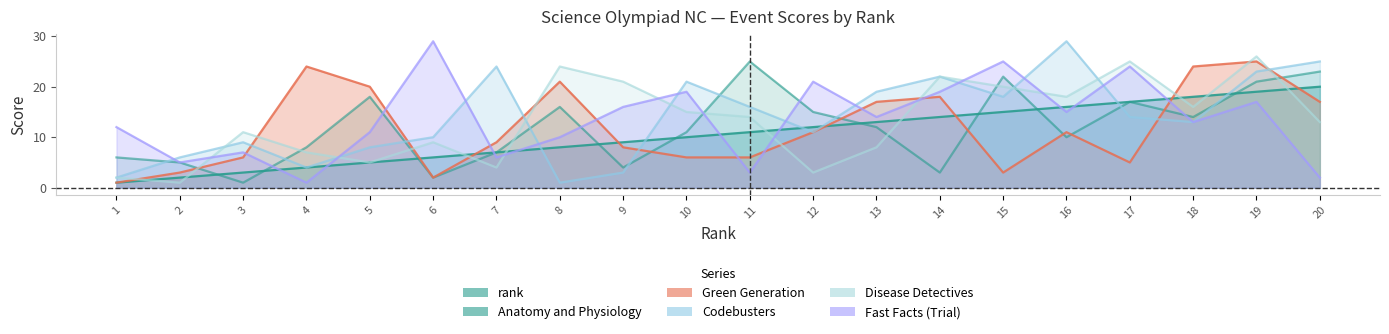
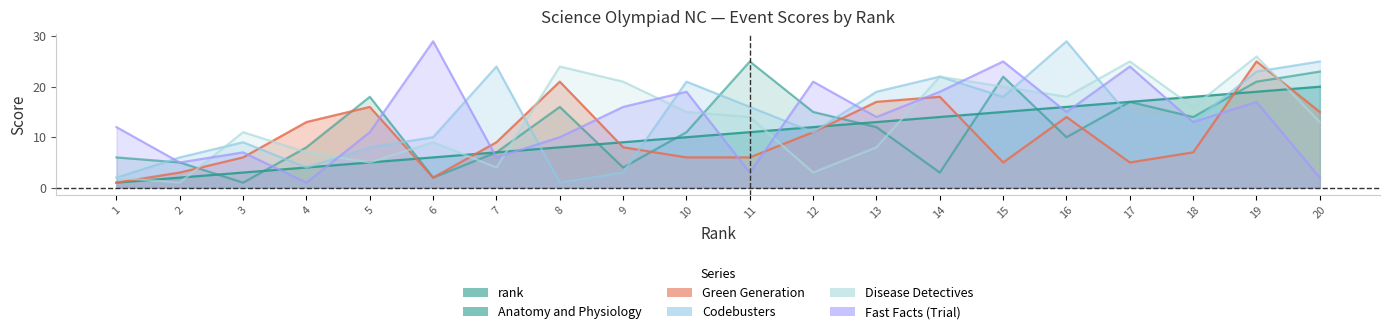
Green Generation, 4: 24 -> 13
Green Generation, 5: 20 -> 16
Green Generation, 15: 3 -> 5
Green Generation, 16: 11 -> 14
Green Generation, 18: 24 -> 7
Green Generation, 20: 17 -> 15
